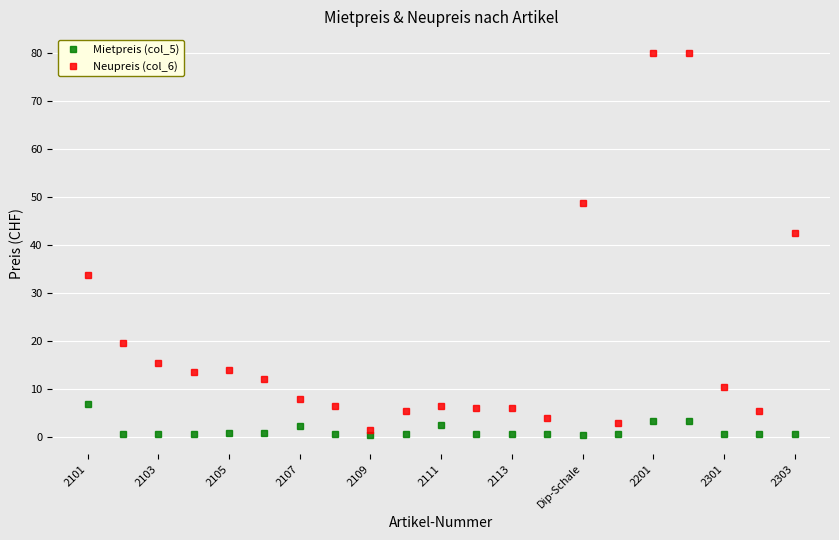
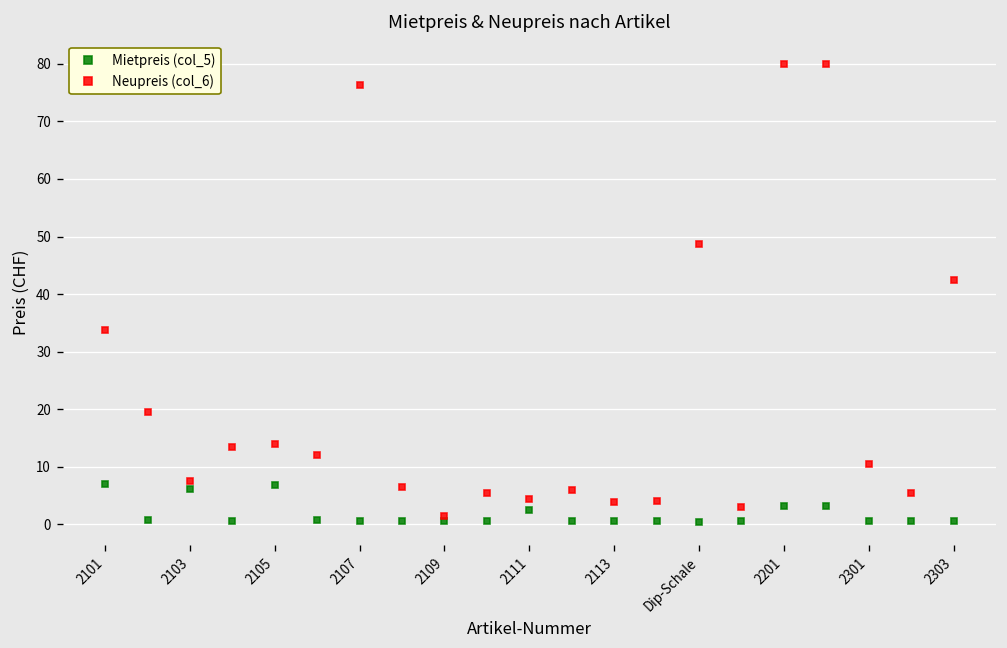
Mietpreis (col_5), 2103: 1 -> 6
Neupreis (col_6), 2103: 16 -> 8
Mietpreis (col_5), 2105: 1 -> 7
Mietpreis (col_5), 2107: 2 -> 1
Neupreis (col_6), 2107: 8 -> 76
Neupreis (col_6), 2111: 7 -> 4
Neupreis (col_6), 2113: 6 -> 4
